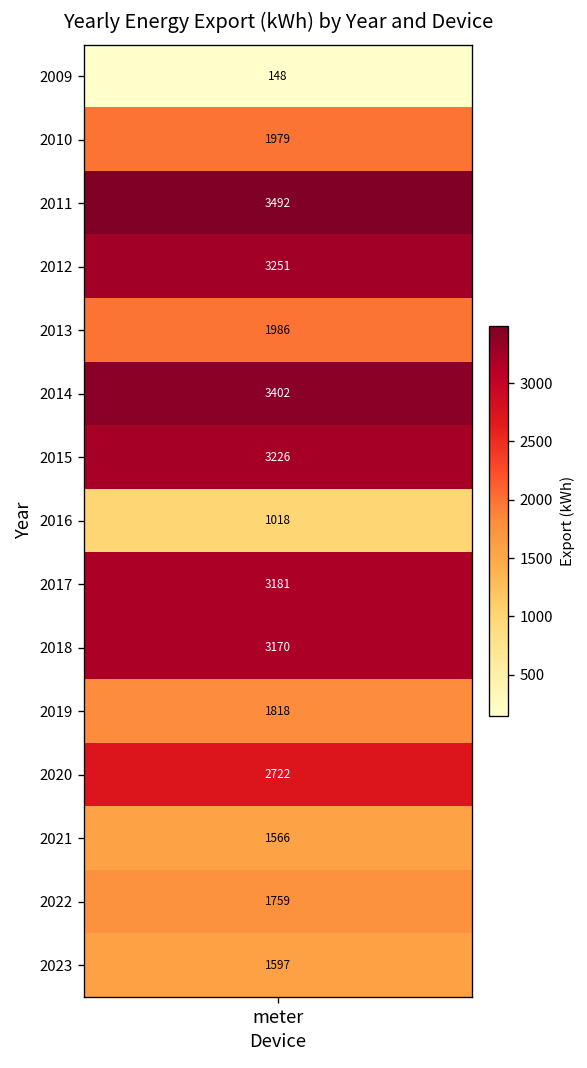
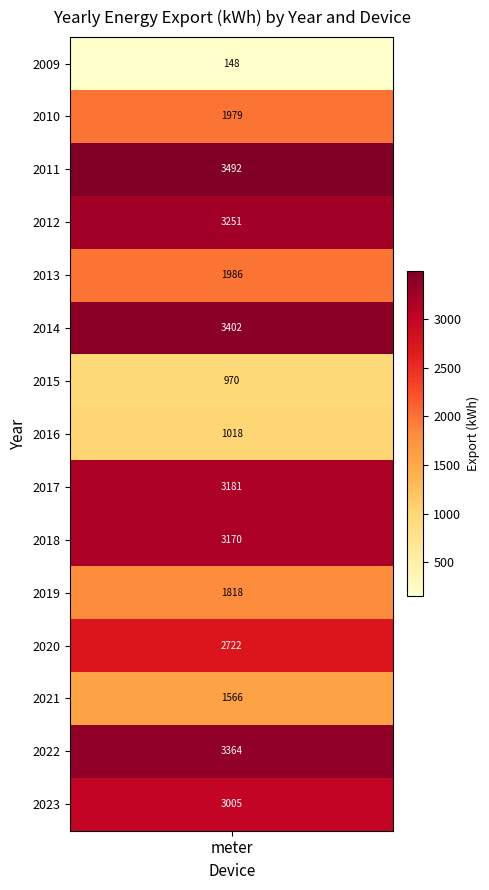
2015, meter: 3226 -> 970
2022, meter: 1759 -> 3364
2023, meter: 1597 -> 3005
